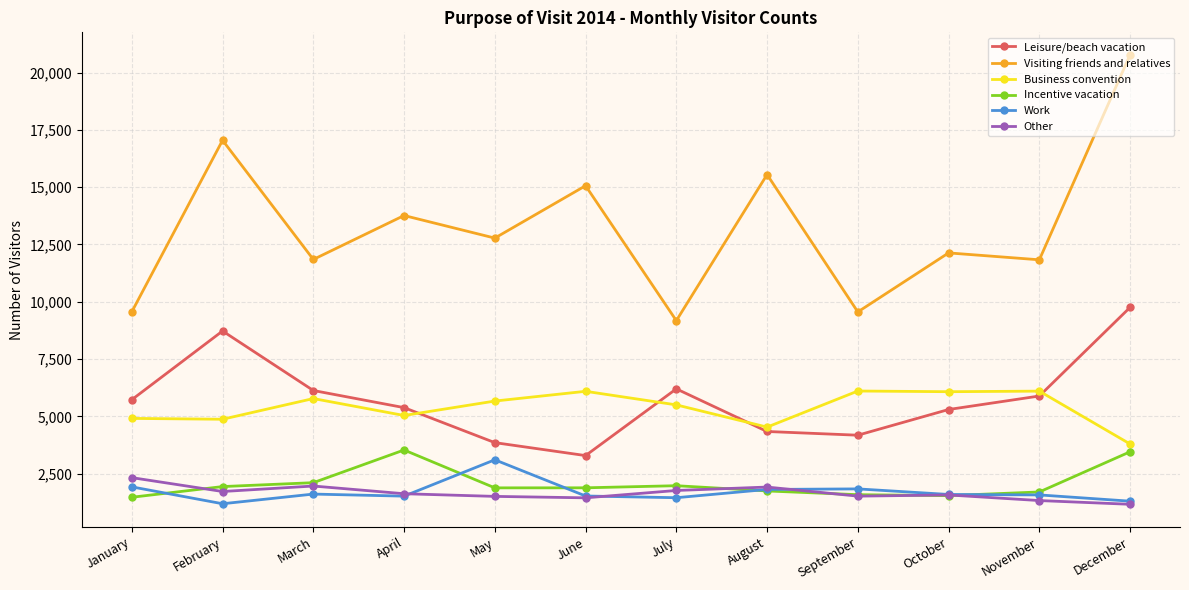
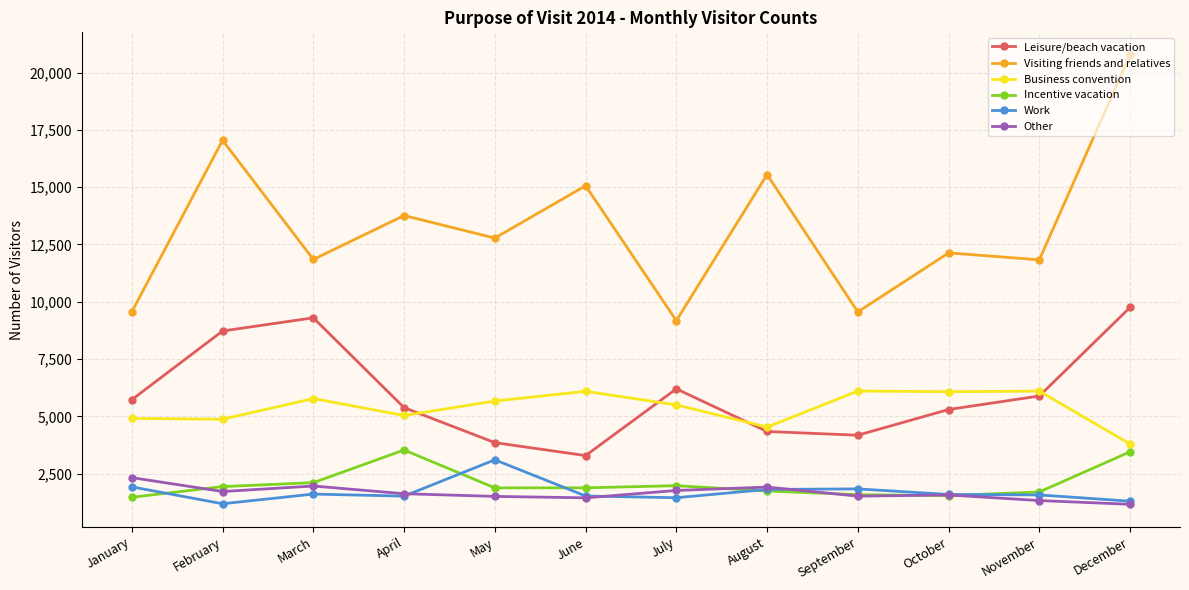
Leisure/beach vacation, March: 6,100 -> 9,300
